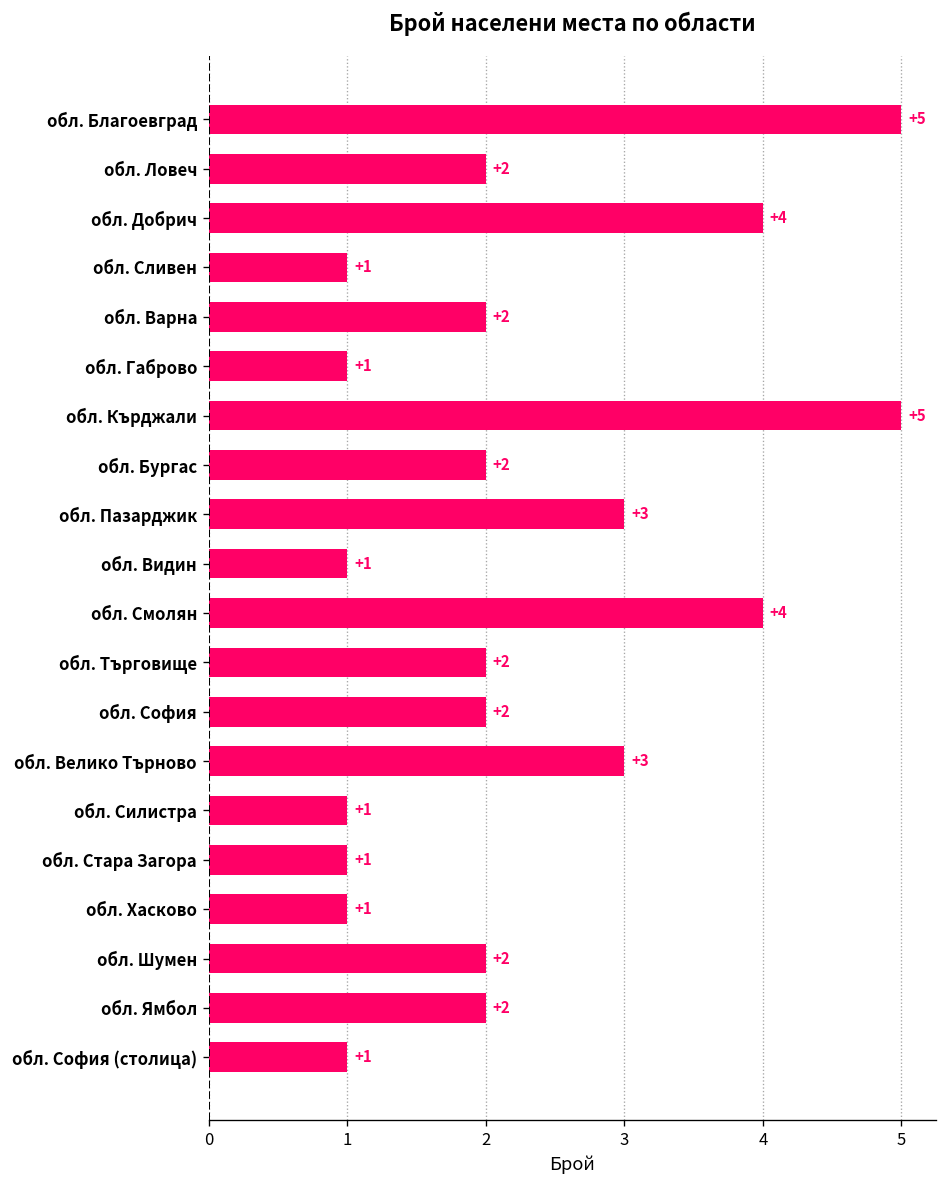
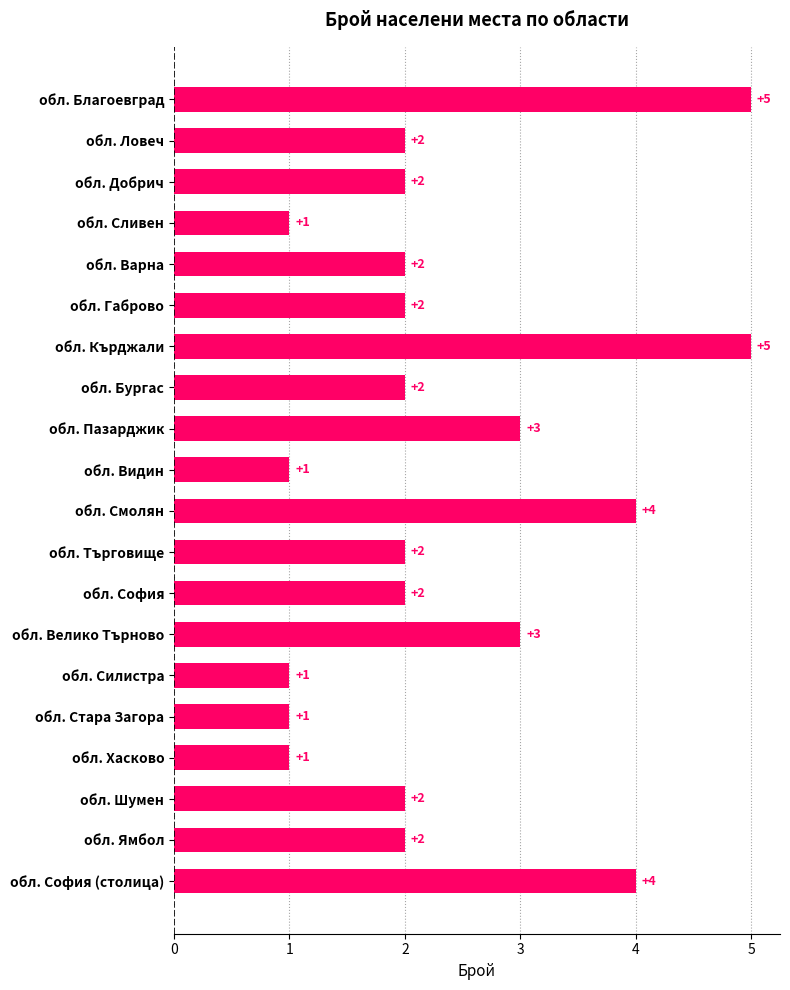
обл. Добрич: +4 -> +2
обл. Габрово: +1 -> +2
обл. София (столица): +1 -> +4
